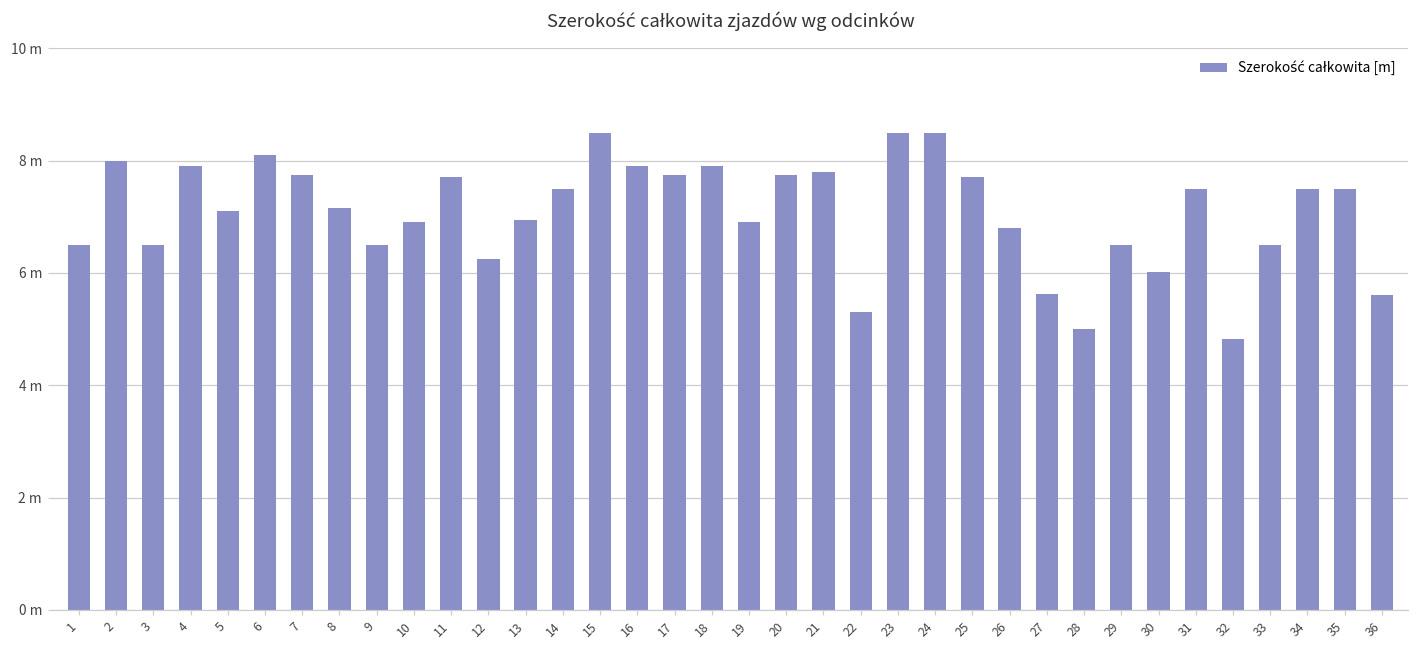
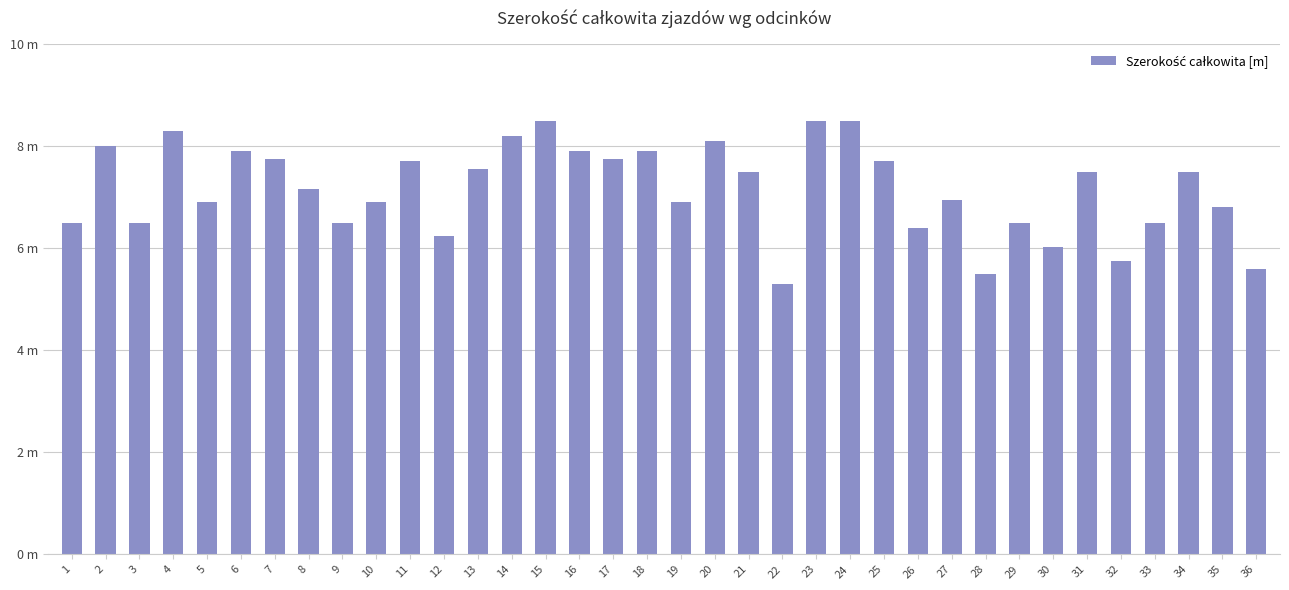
4: 7.9 m -> 8.3 m
5: 7.1 m -> 6.9 m
6: 8.1 m -> 7.9 m
13: 7.0 m -> 7.6 m
14: 7.5 m -> 8.2 m
20: 7.8 m -> 8.1 m
21: 7.8 m -> 7.5 m
26: 6.8 m -> 6.4 m
27: 5.6 m -> 7.0 m
28: 5.0 m -> 5.5 m
32: 4.8 m -> 5.8 m
35: 7.5 m -> 6.8 m
